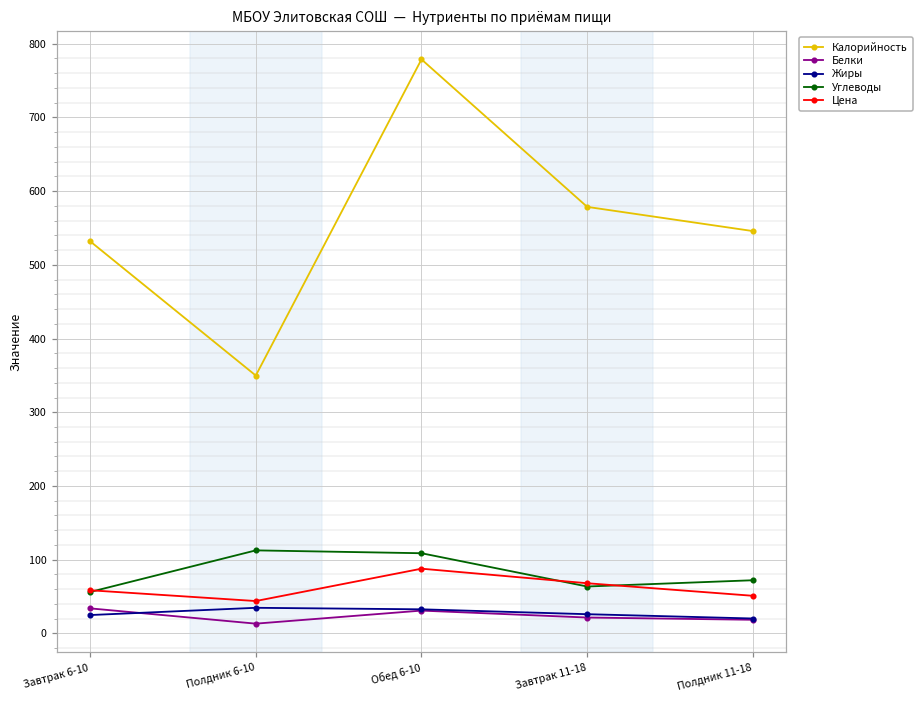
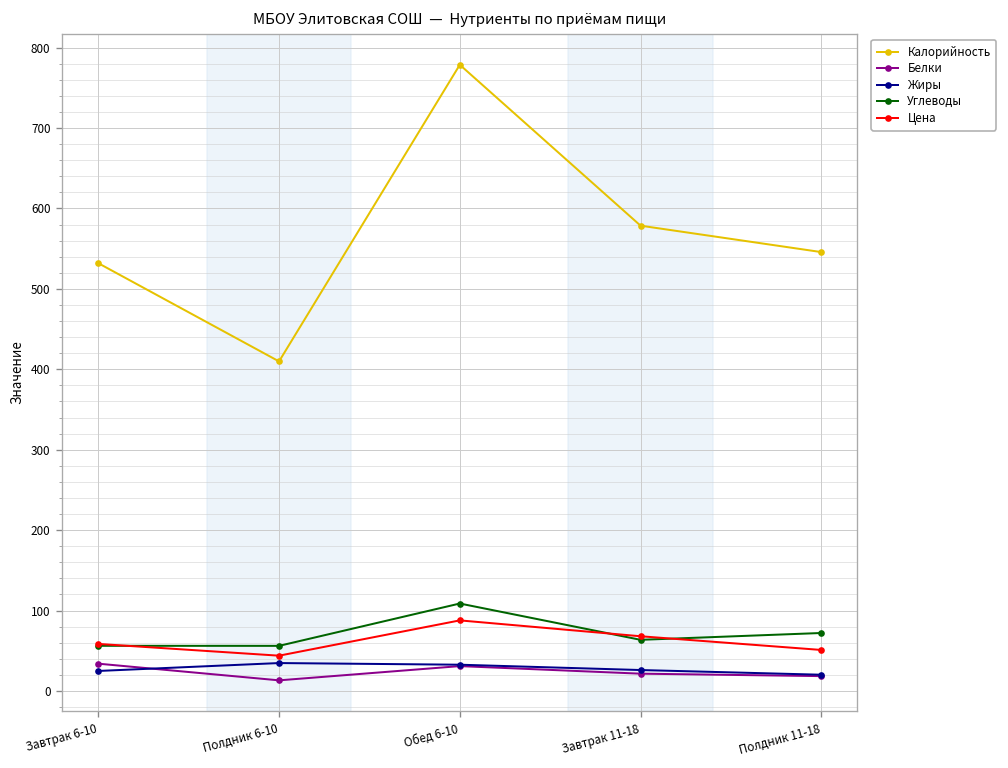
Калорийность, Полдник 6-10: 350 -> 410
Углеводы, Полдник 6-10: 110 -> 60
